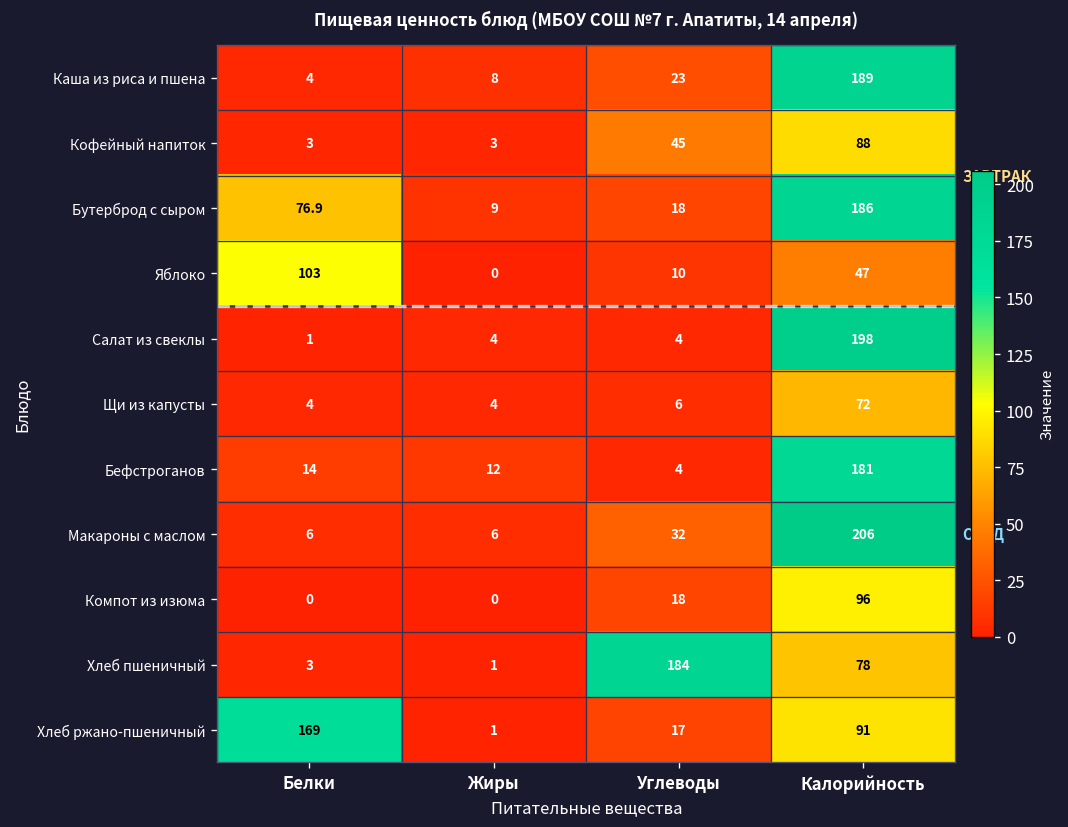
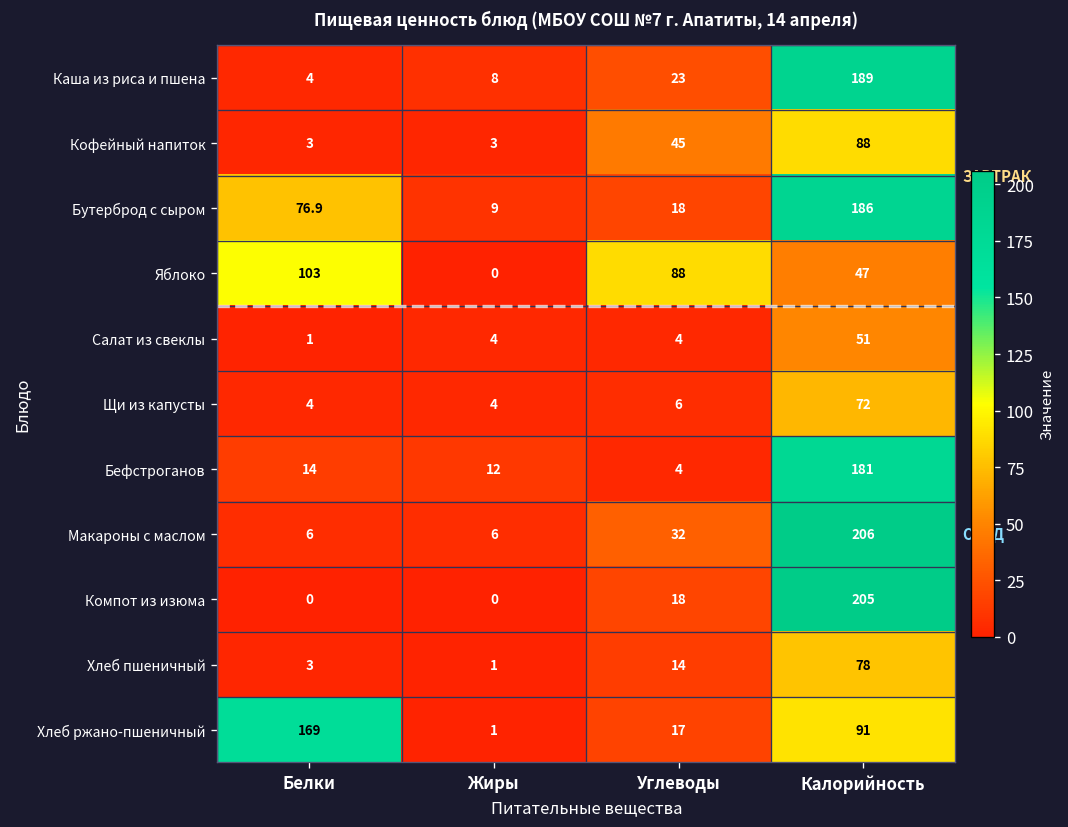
Яблоко, Углеводы: 10 -> 88
Салат из свеклы, Калорийность: 198 -> 51
Компот из изюма, Калорийность: 96 -> 205
Хлеб пшеничный, Углеводы: 184 -> 14
